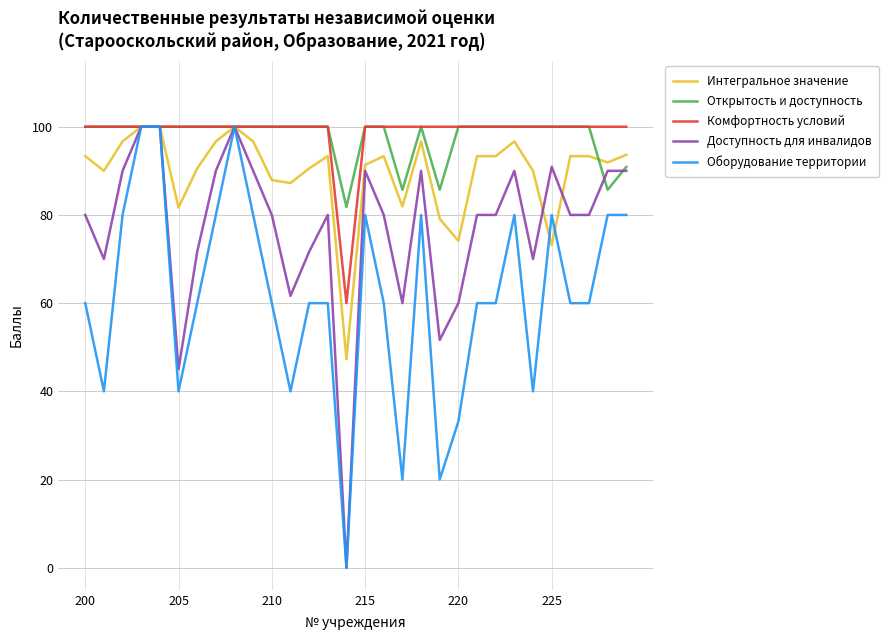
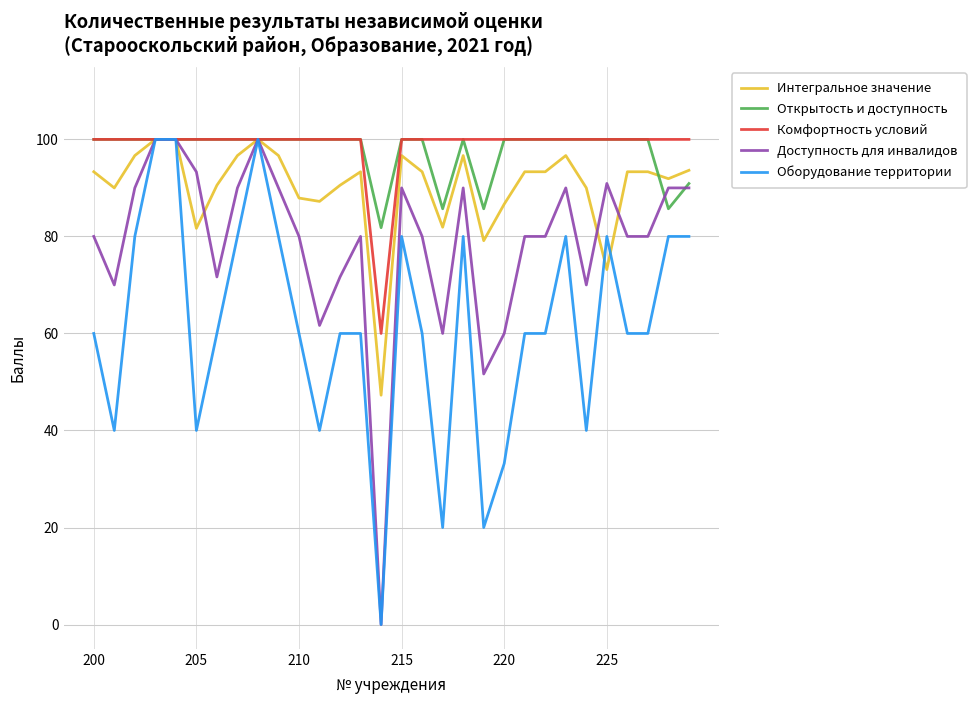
Доступность для инвалидов, 205: 45 -> 93
Интегральное значение, 215: 91 -> 97
Интегральное значение, 220: 74 -> 87
